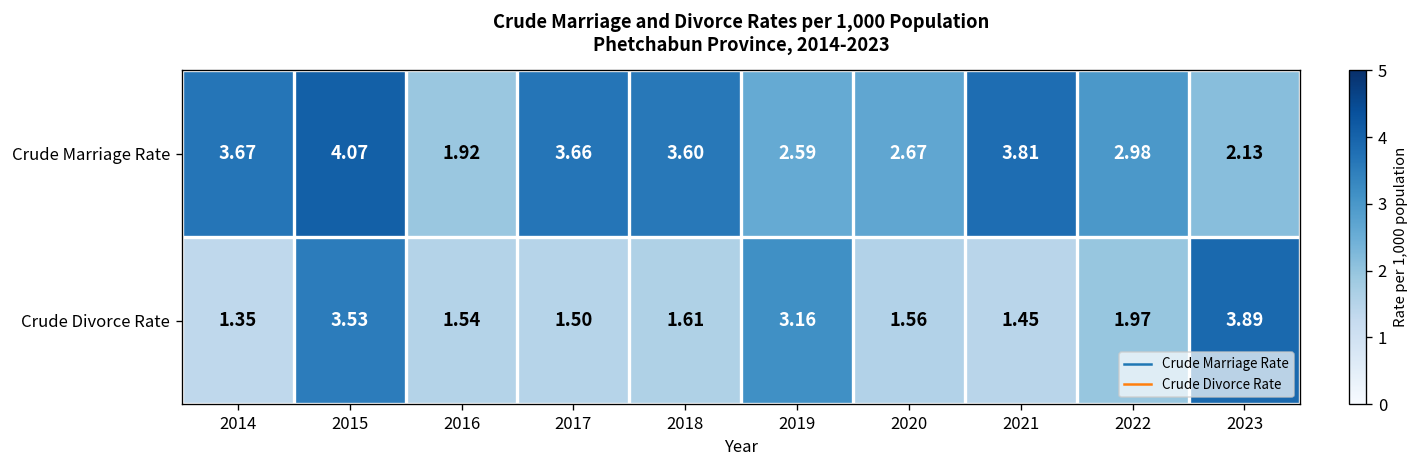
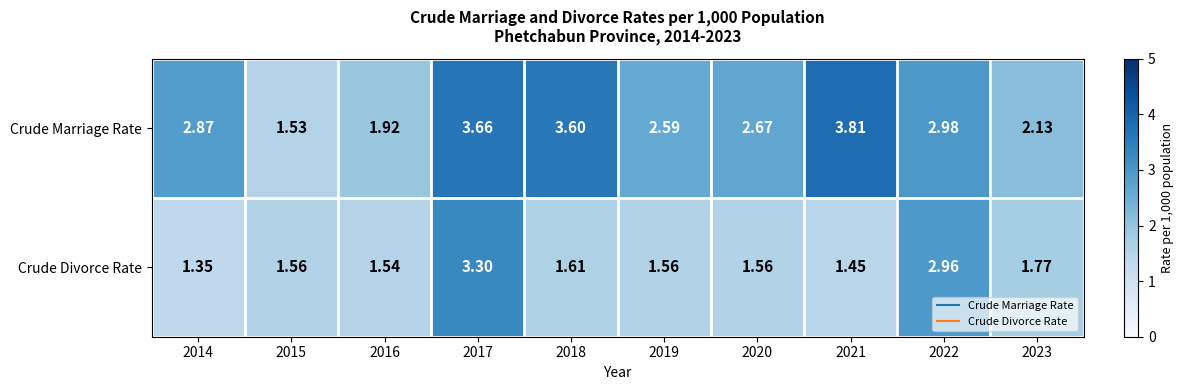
Crude Marriage Rate, 2014: 3.67 -> 2.87
Crude Marriage Rate, 2015: 4.07 -> 1.53
Crude Divorce Rate, 2015: 3.53 -> 1.56
Crude Divorce Rate, 2017: 1.50 -> 3.30
Crude Divorce Rate, 2019: 3.16 -> 1.56
Crude Divorce Rate, 2022: 1.97 -> 2.96
Crude Divorce Rate, 2023: 3.89 -> 1.77
